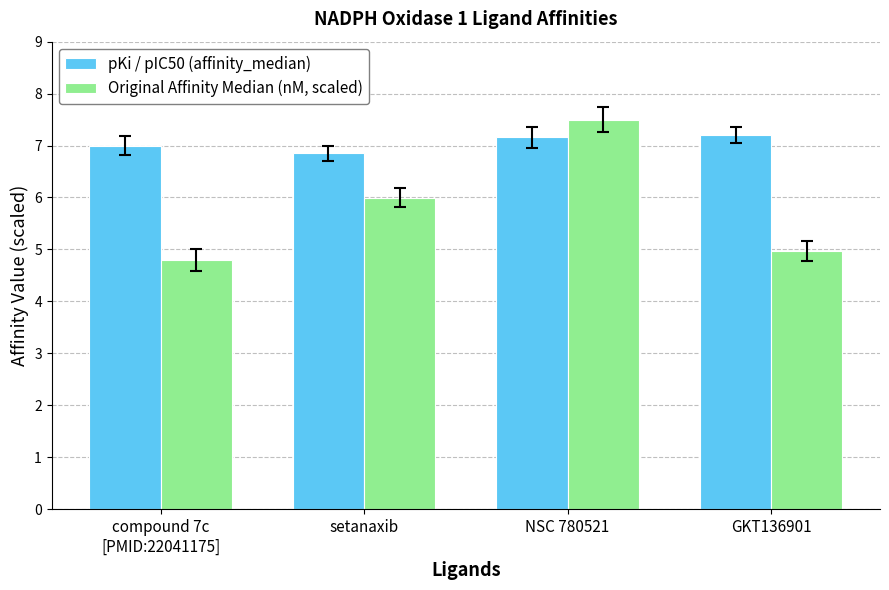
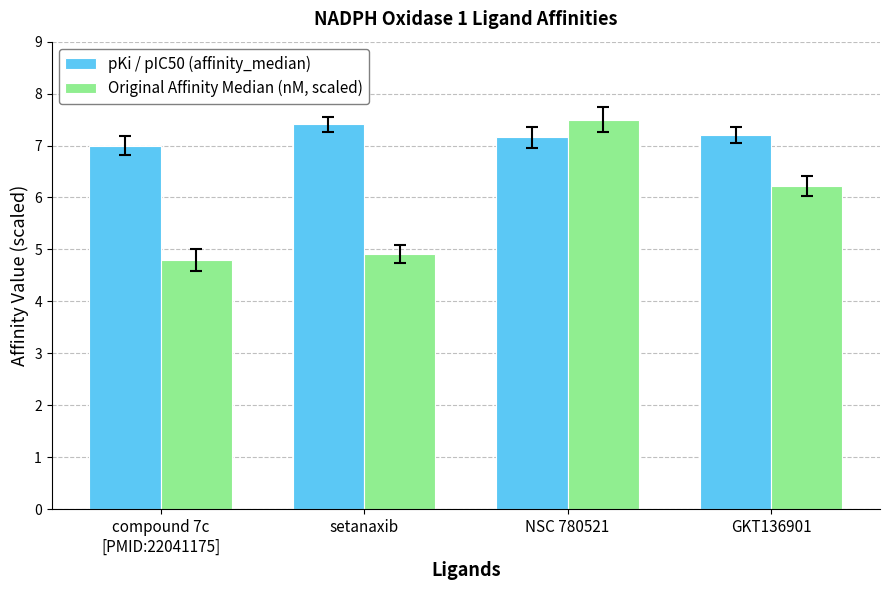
pKi / pIC50 (affinity_median), setanaxib: 6.9 -> 7.4
Original Affinity Median (nM, scaled), setanaxib: 6.0 -> 4.9
Original Affinity Median (nM, scaled), GKT136901: 5.0 -> 6.2
